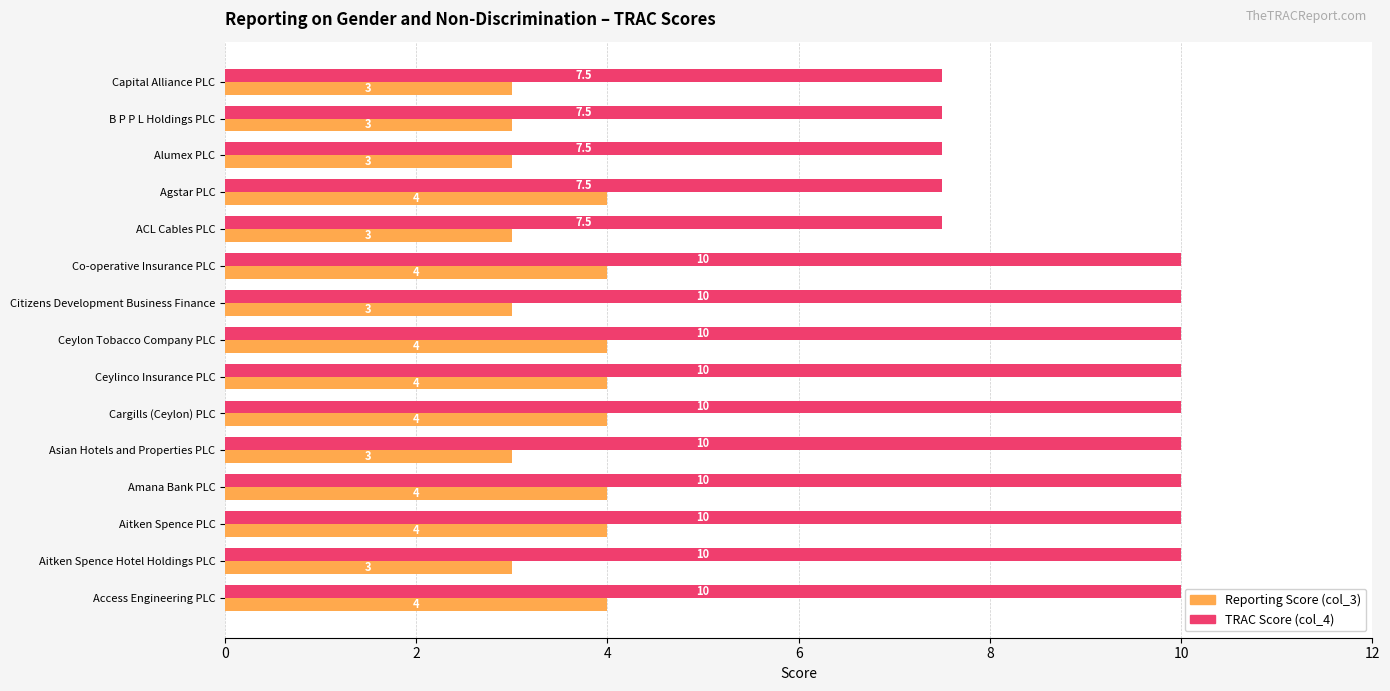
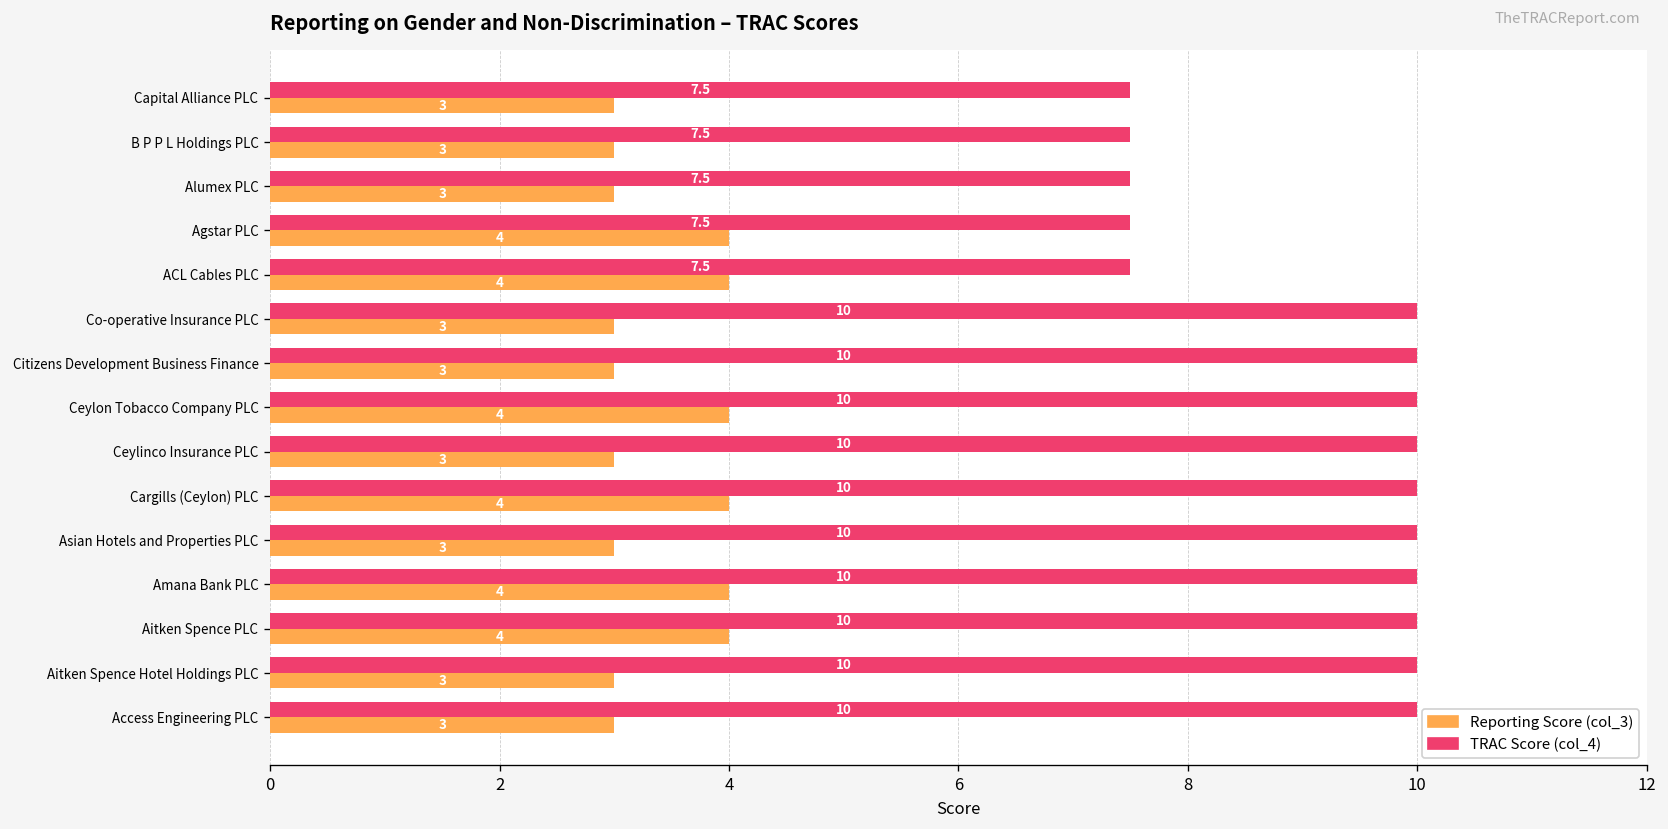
Reporting Score (col_3), ACL Cables PLC: 3 -> 4
Reporting Score (col_3), Co-operative Insurance PLC: 4 -> 3
Reporting Score (col_3), Ceylinco Insurance PLC: 4 -> 3
Reporting Score (col_3), Access Engineering PLC: 4 -> 3
